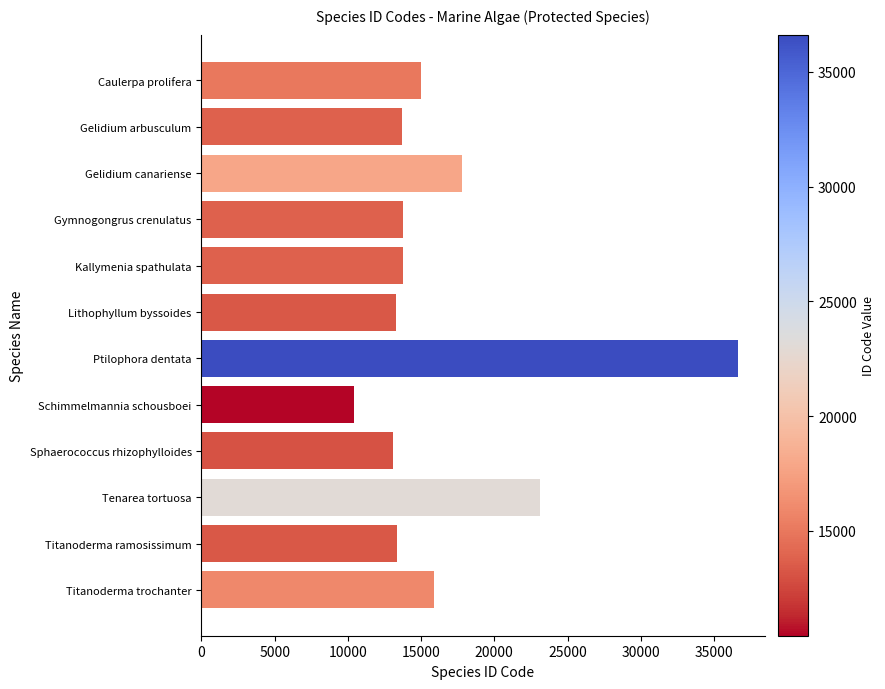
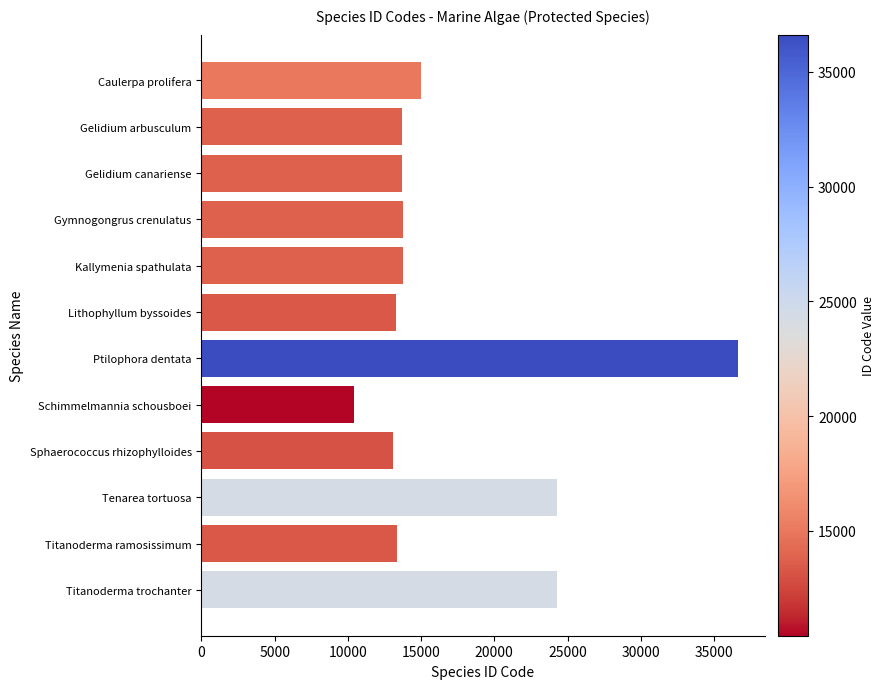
Gelidium canariense: 17800 -> 13700
Tenarea tortuosa: 23100 -> 24300
Titanoderma trochanter: 15900 -> 24300
